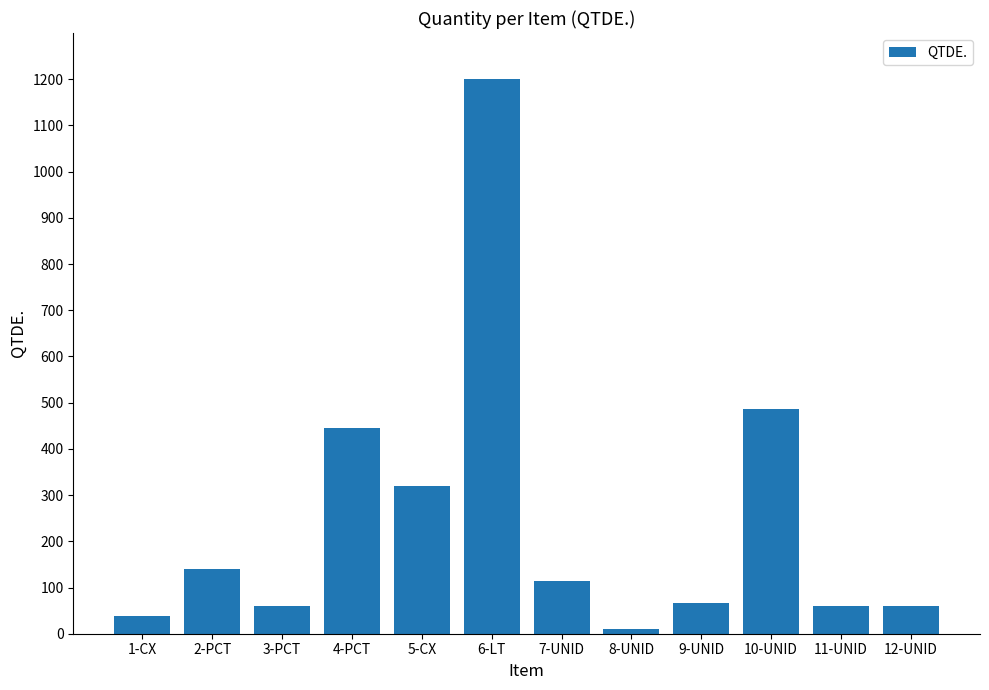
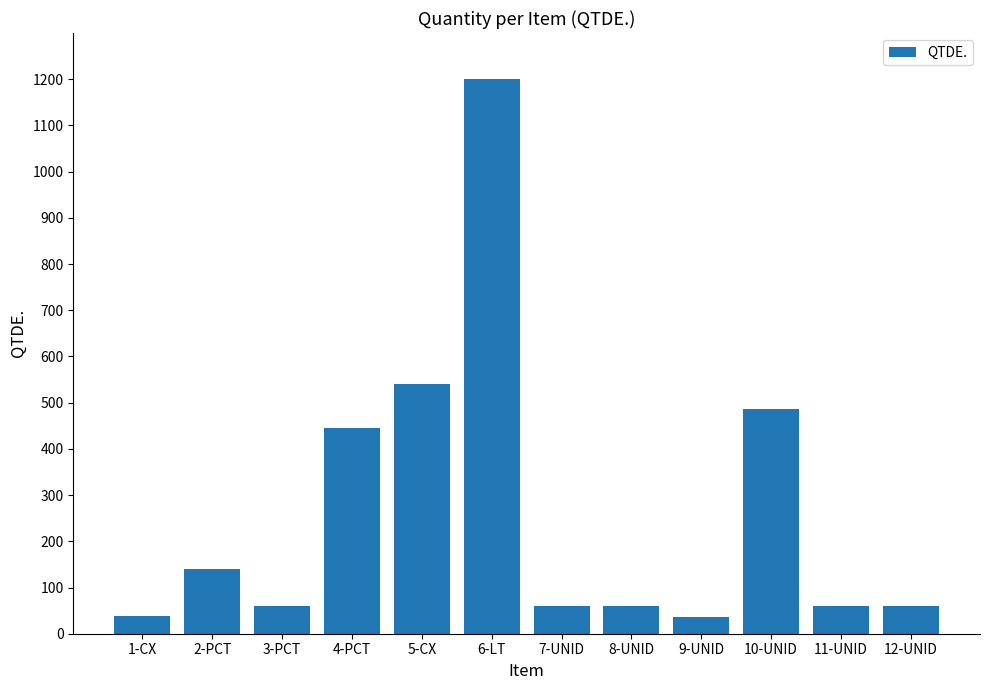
5-CX: 320 -> 540
7-UNID: 110 -> 60
8-UNID: 10 -> 60
9-UNID: 70 -> 40
